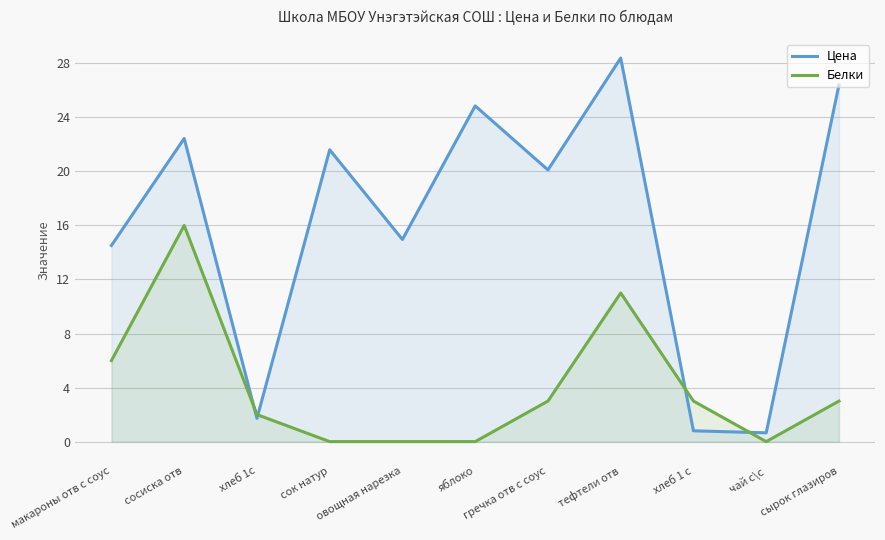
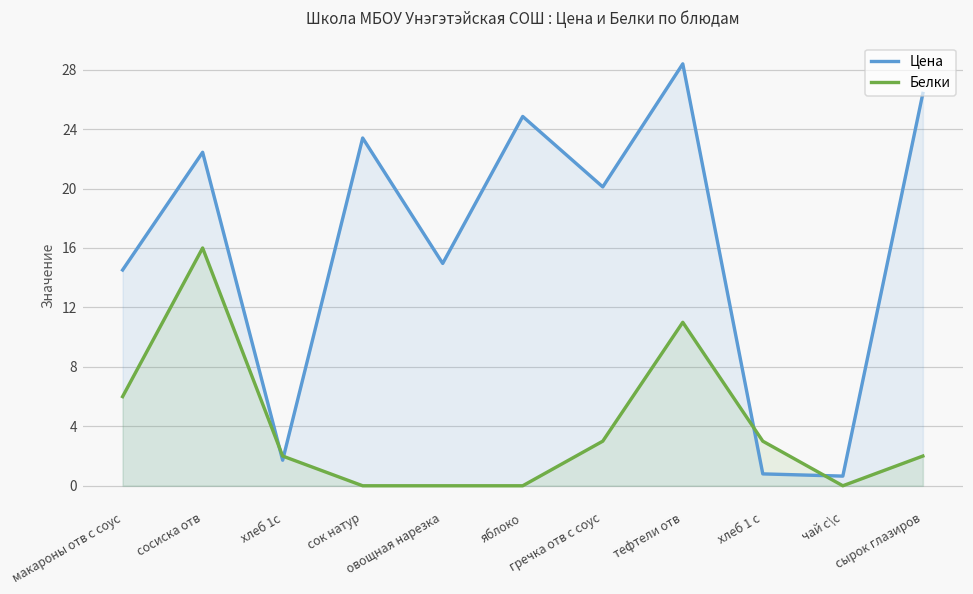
Цена, сок натур: 21.6 -> 23.4
Белки, сырок глазиров: 3 -> 2
